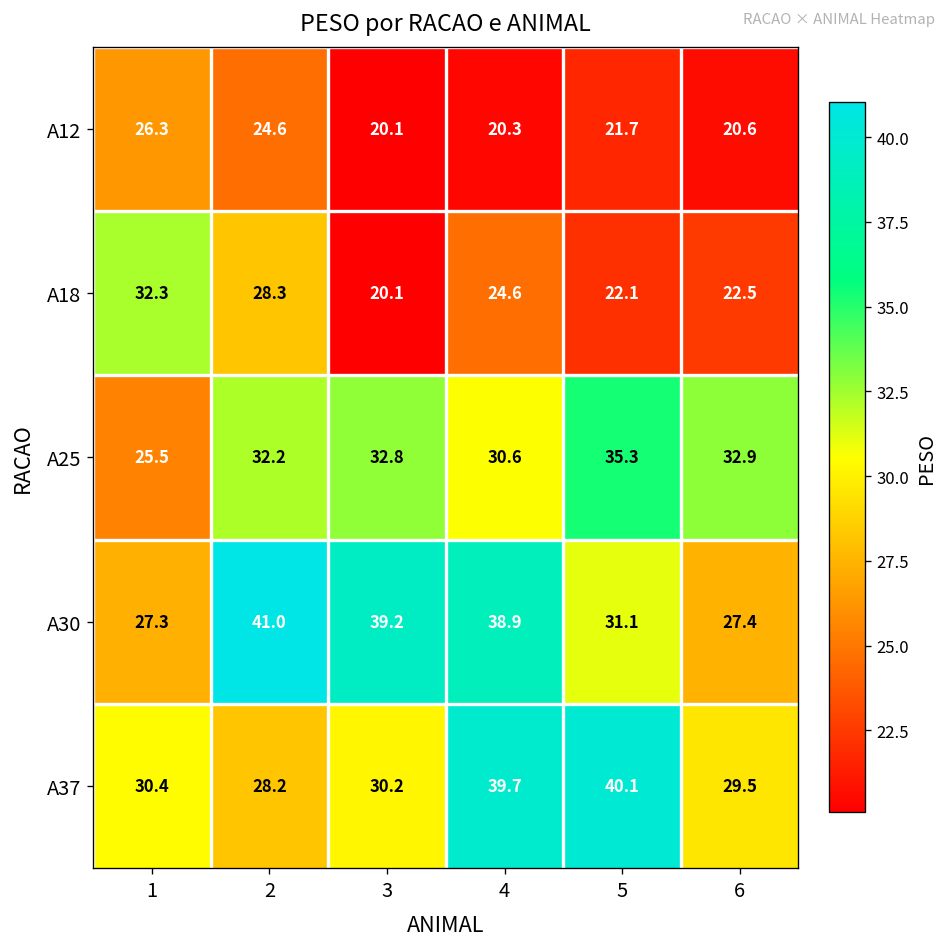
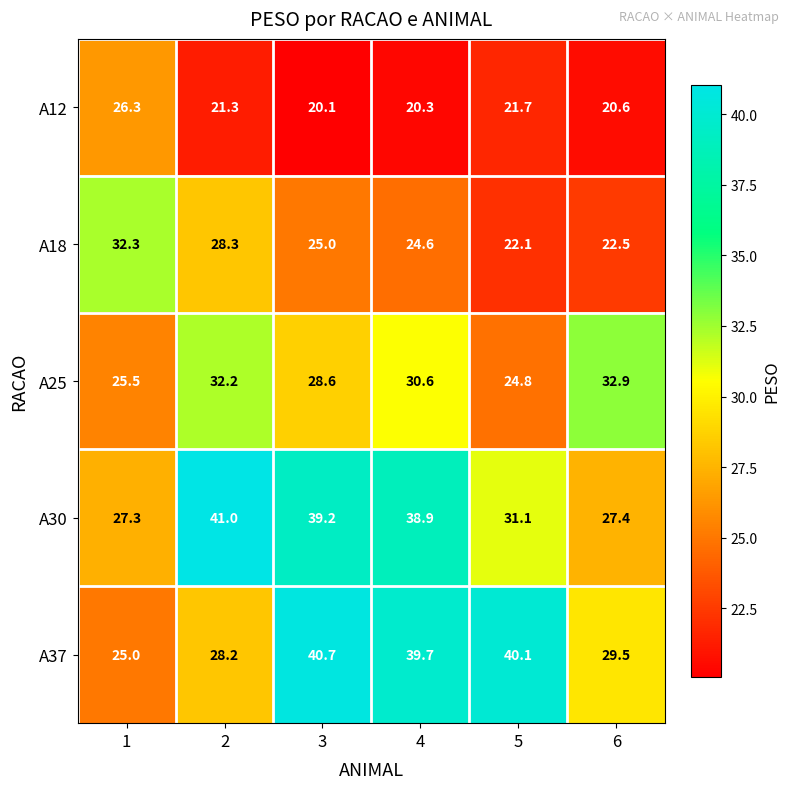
A12, 2: 24.6 -> 21.3
A18, 3: 20.1 -> 25.0
A25, 3: 32.8 -> 28.6
A25, 5: 35.3 -> 24.8
A37, 1: 30.4 -> 25.0
A37, 3: 30.2 -> 40.7
